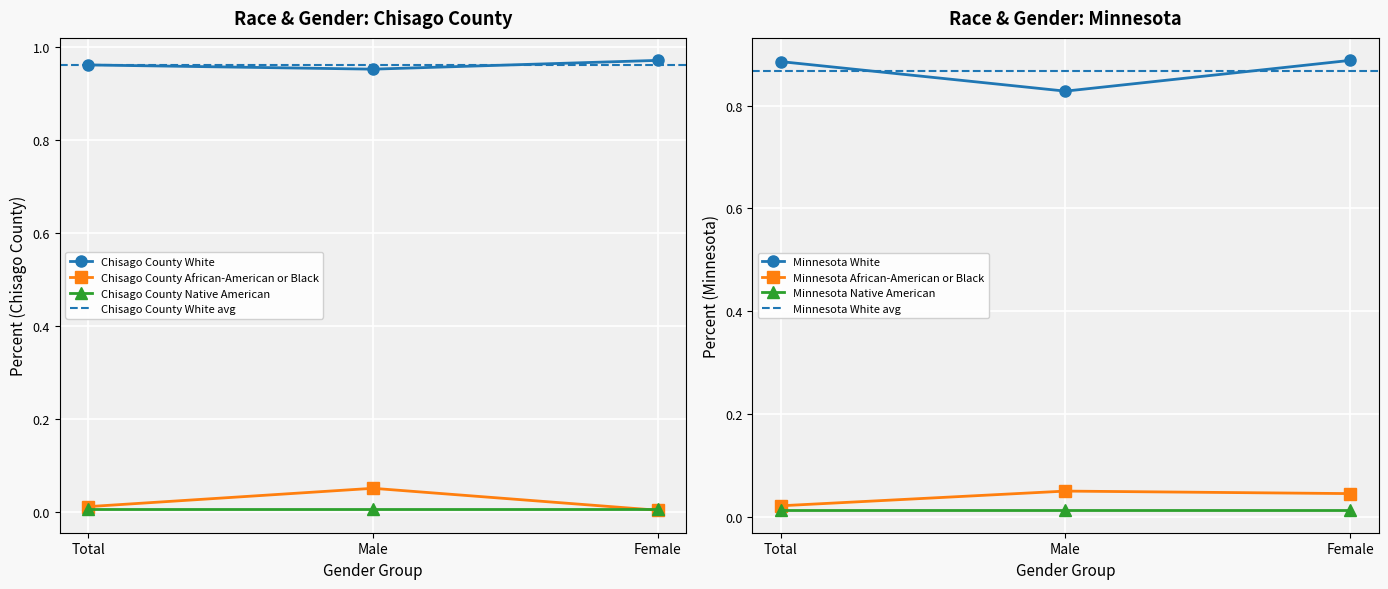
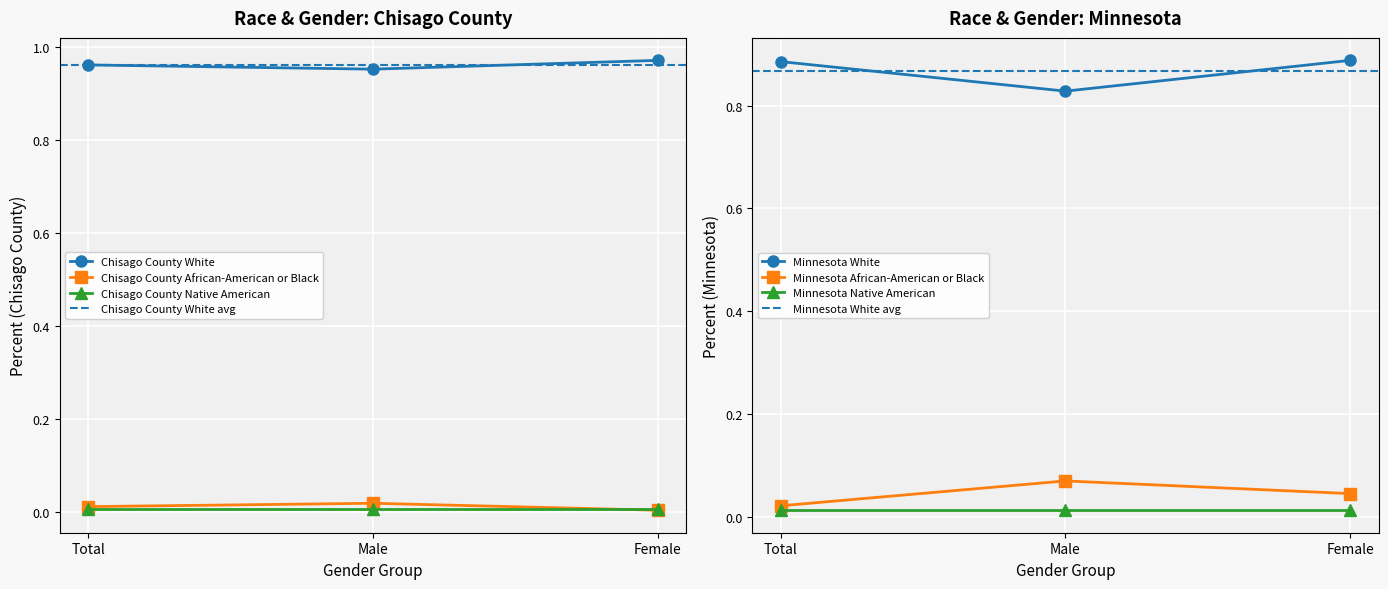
Race & Gender: Chisago County, Chisago County African-American or Black, Male: 0.05 -> 0.02
Race & Gender: Minnesota, Minnesota African-American or Black, Male: 0.05 -> 0.07
